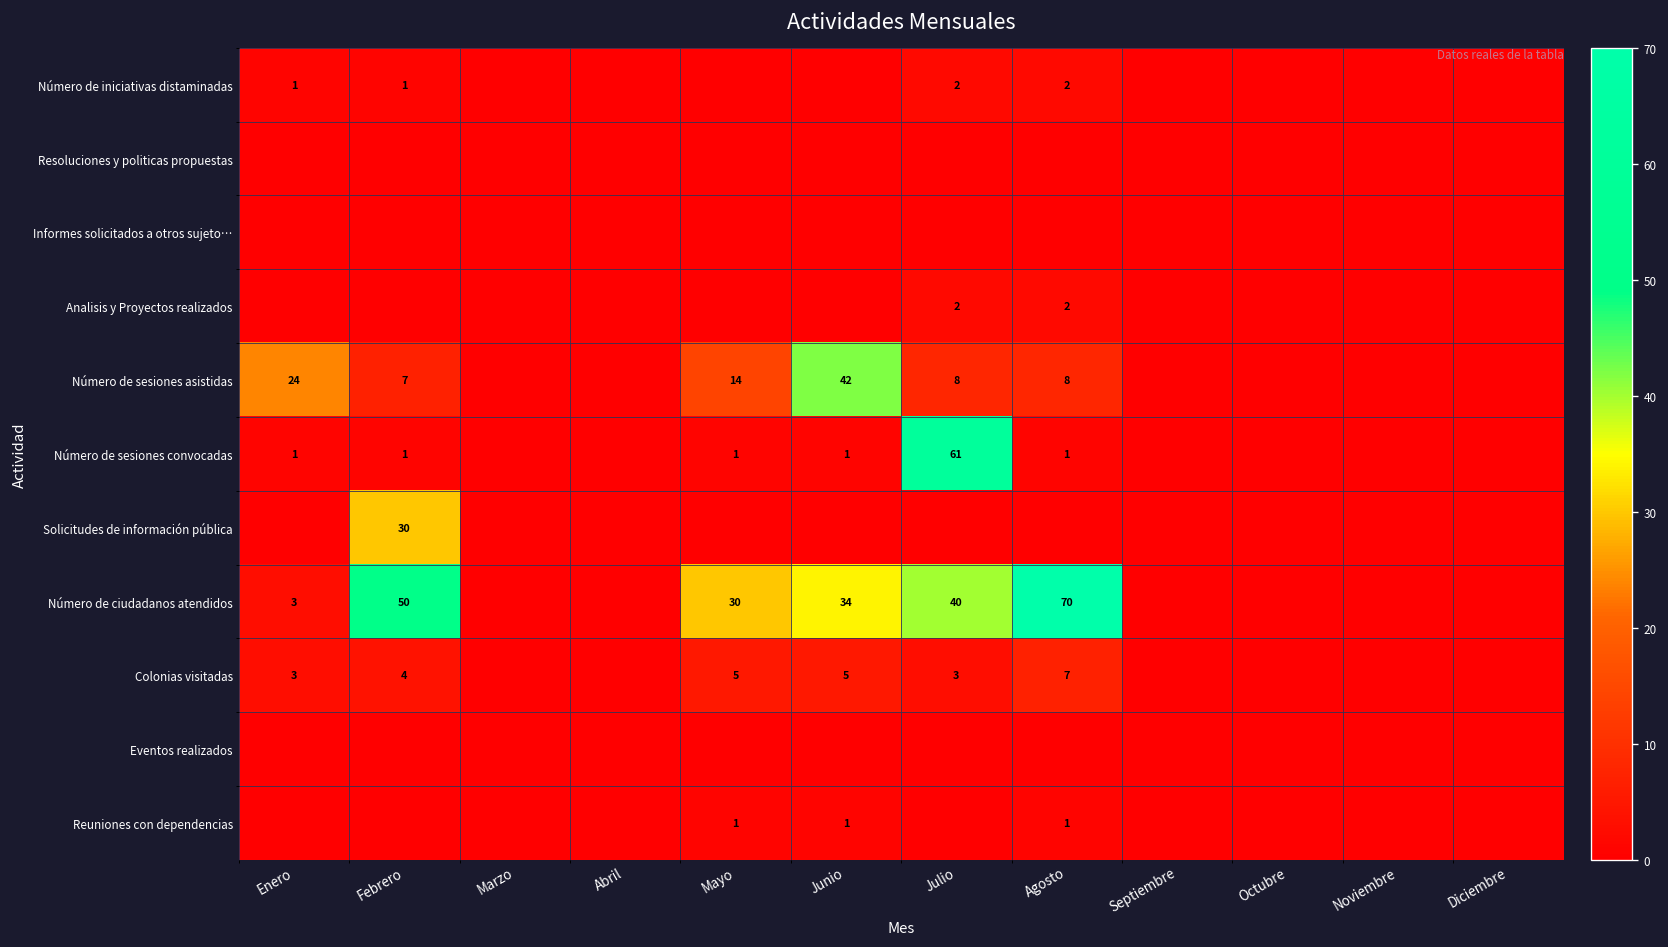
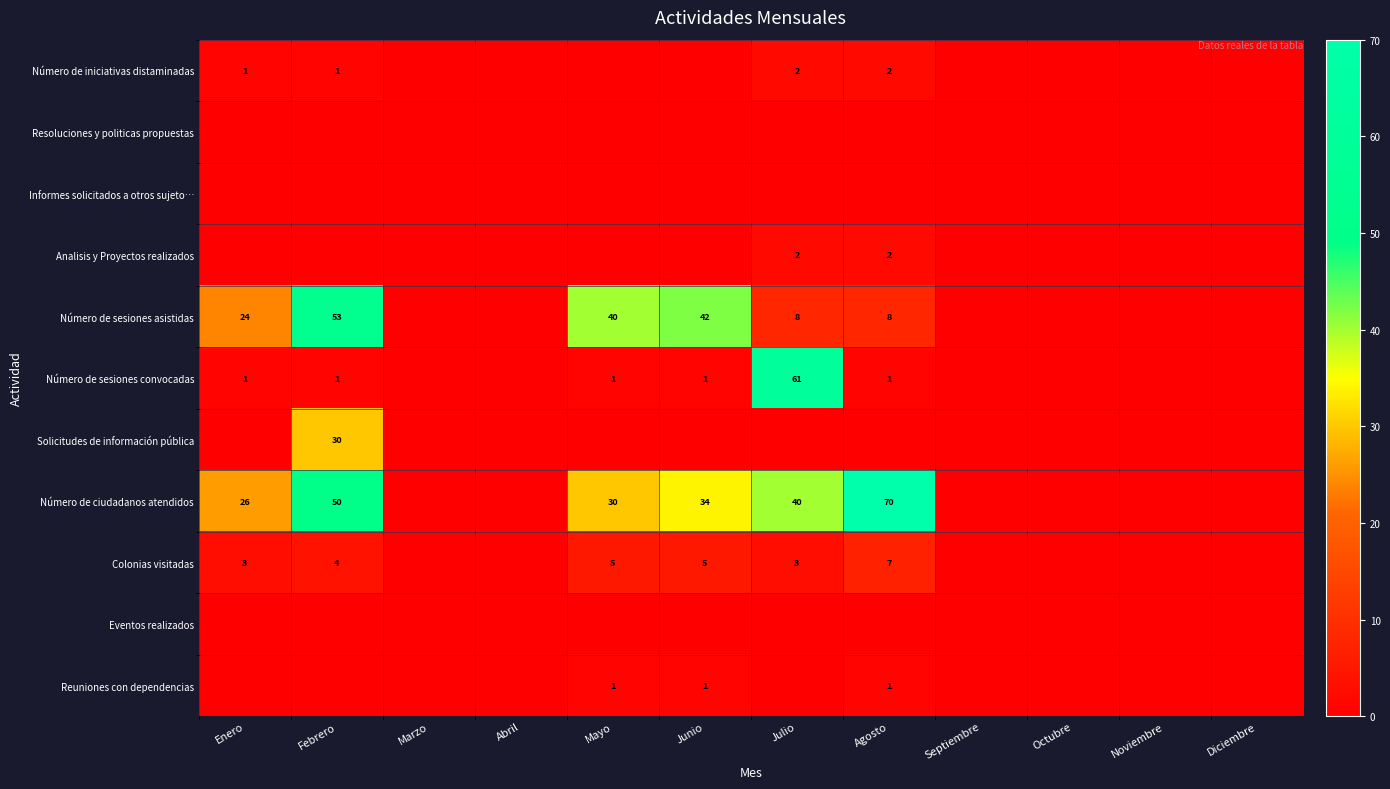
Número de sesiones asistidas, Febrero: 7 -> 53
Número de sesiones asistidas, Mayo: 14 -> 40
Número de ciudadanos atendidos, Enero: 3 -> 26
